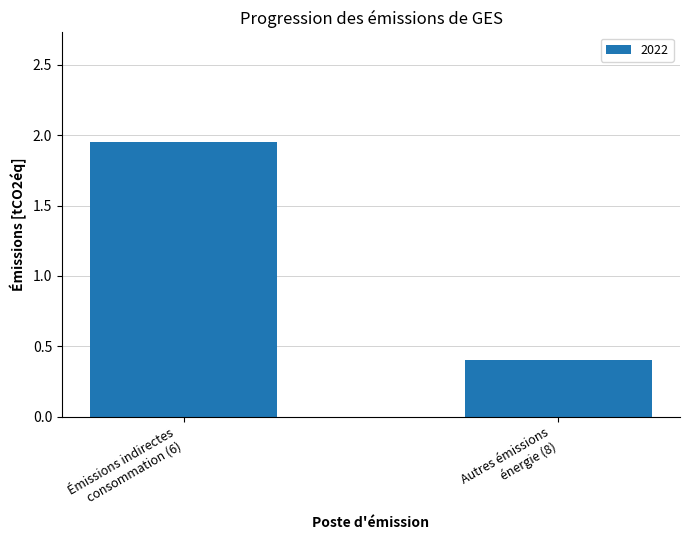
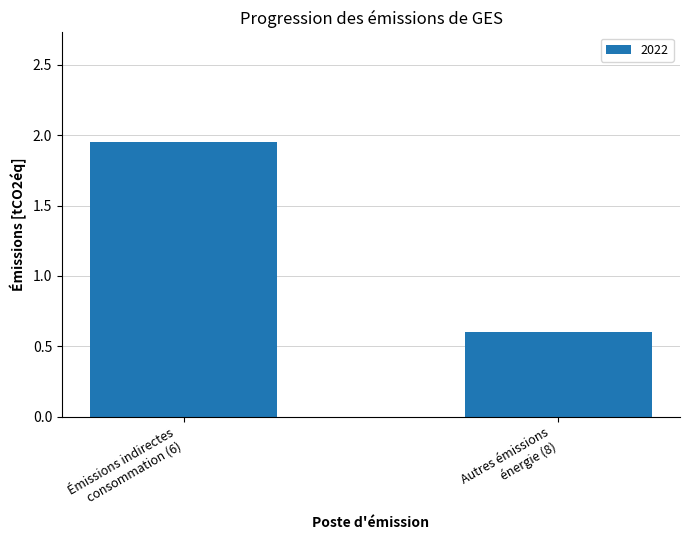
Autres émissions énergie (8): 0.4 -> 0.6
